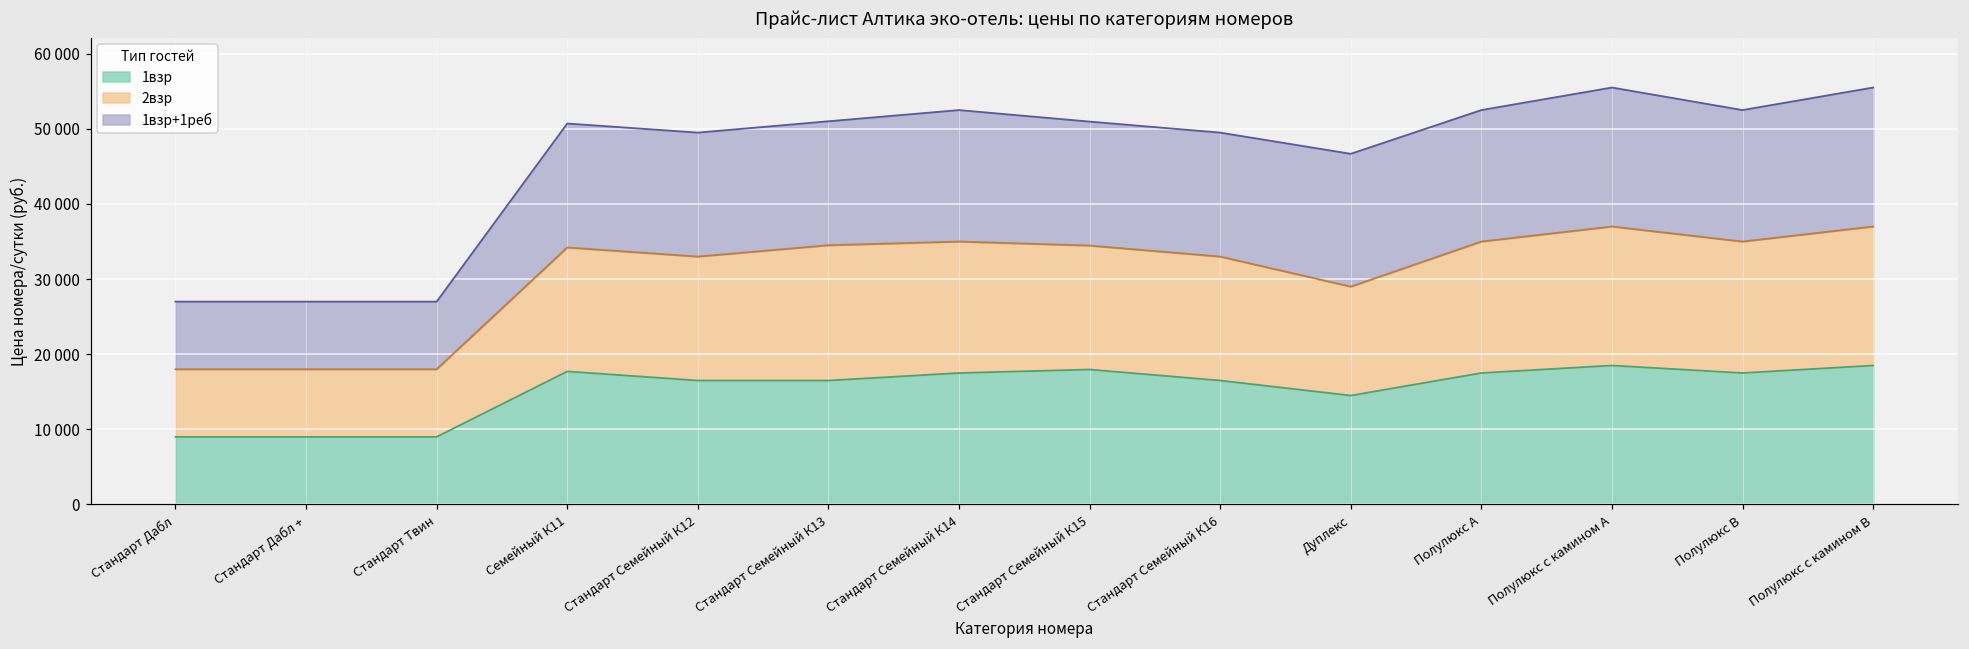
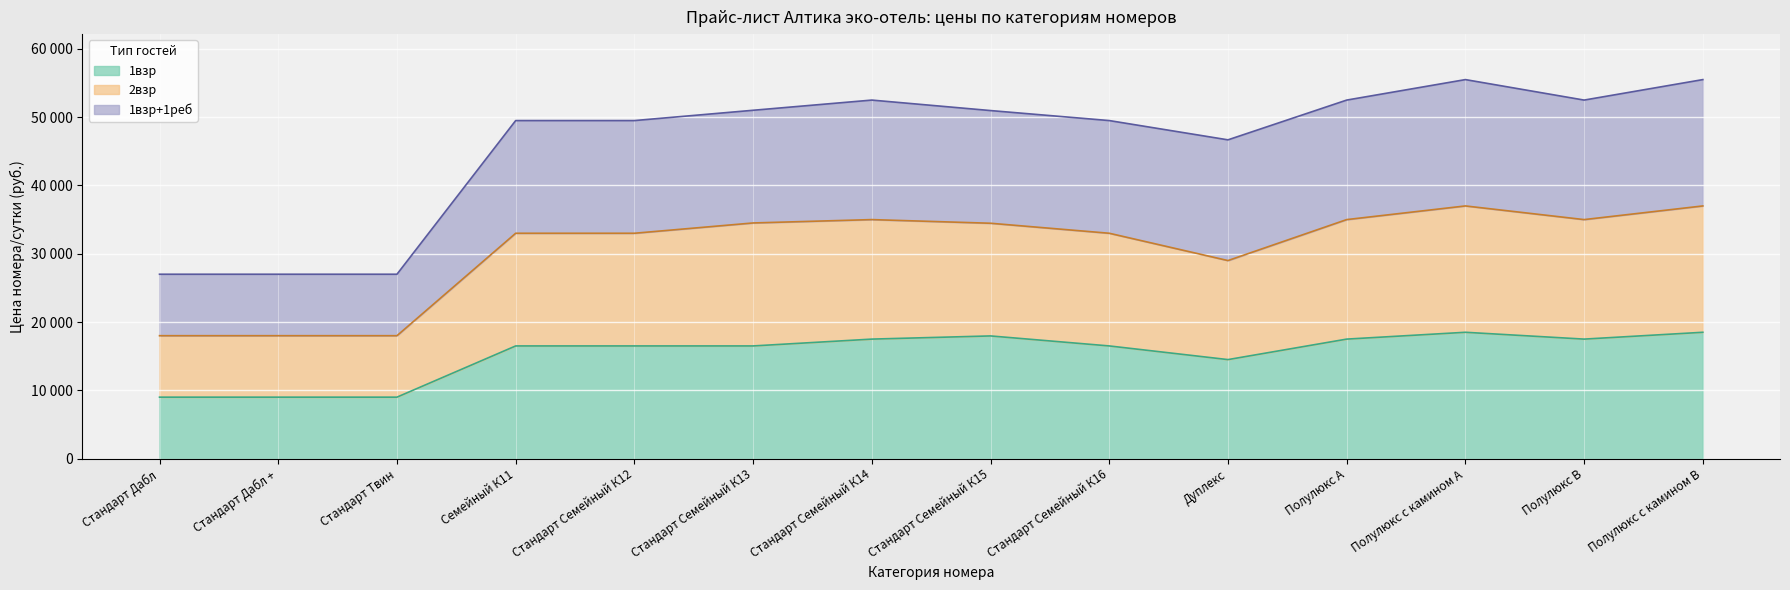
1взр, Семейный К11: 18000 -> 17000
